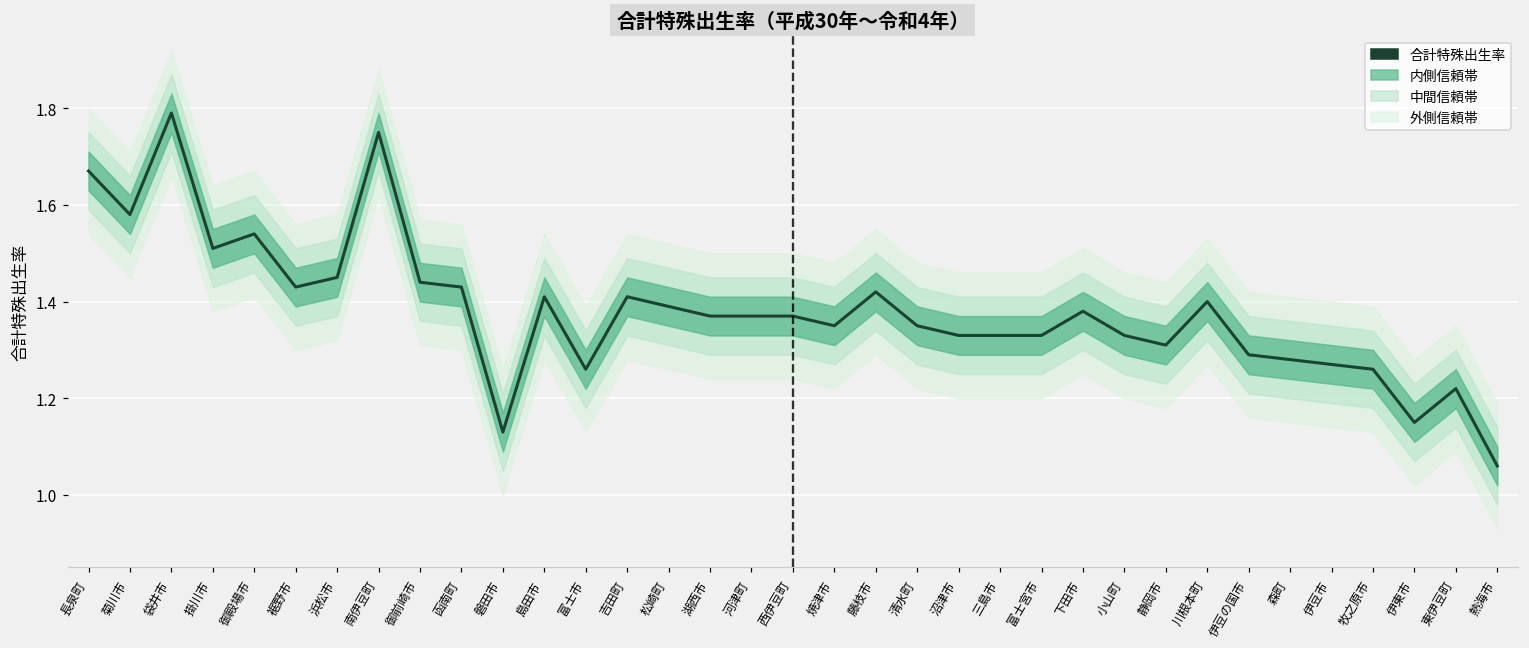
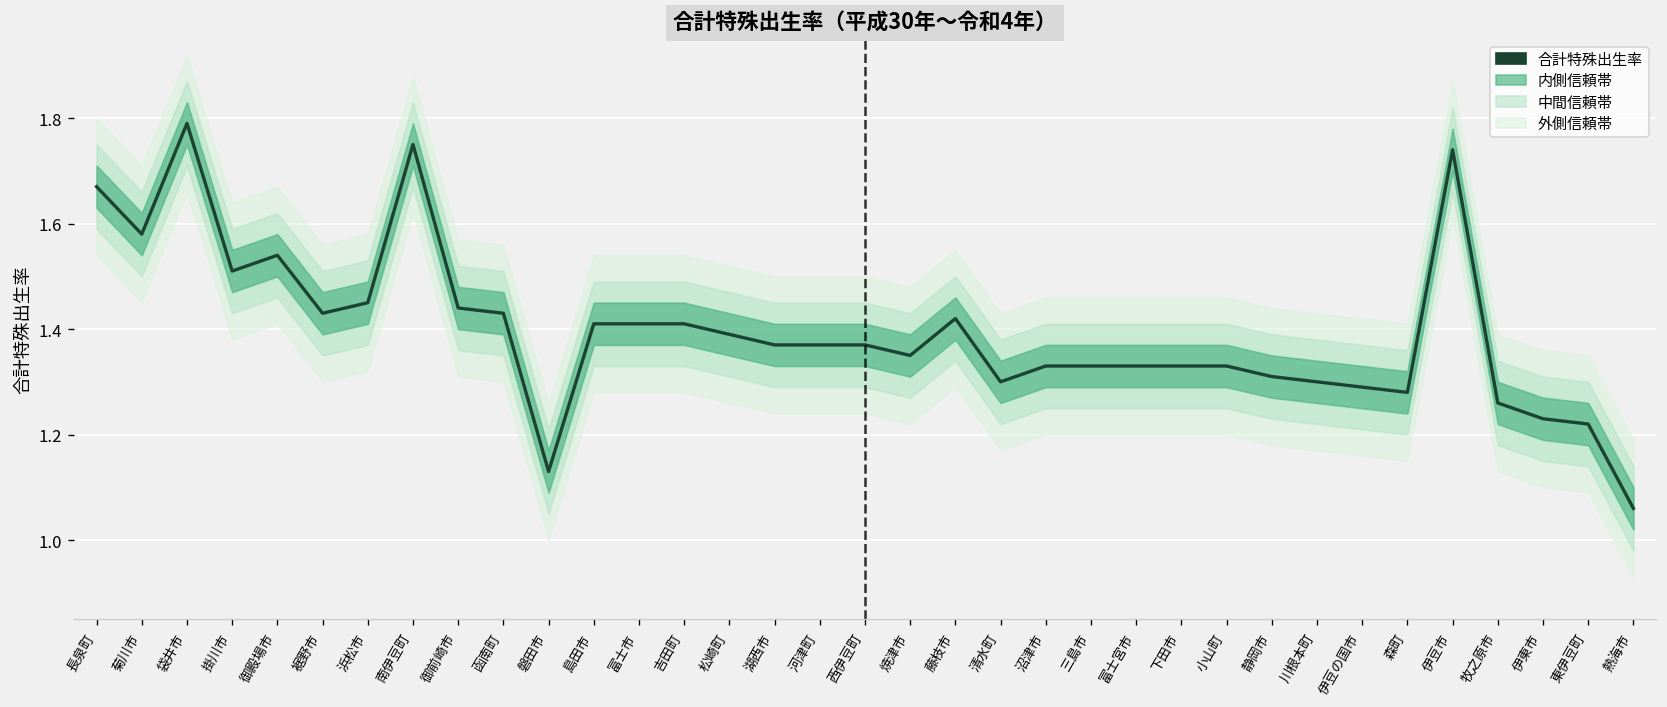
合計特殊出生率, 富士市: 1.26 -> 1.41
合計特殊出生率, 清水町: 1.35 -> 1.30
合計特殊出生率, 下田市: 1.38 -> 1.33
合計特殊出生率, 川根本町: 1.4 -> 1.3
合計特殊出生率, 伊豆市: 1.27 -> 1.74
合計特殊出生率, 伊東市: 1.15 -> 1.23
